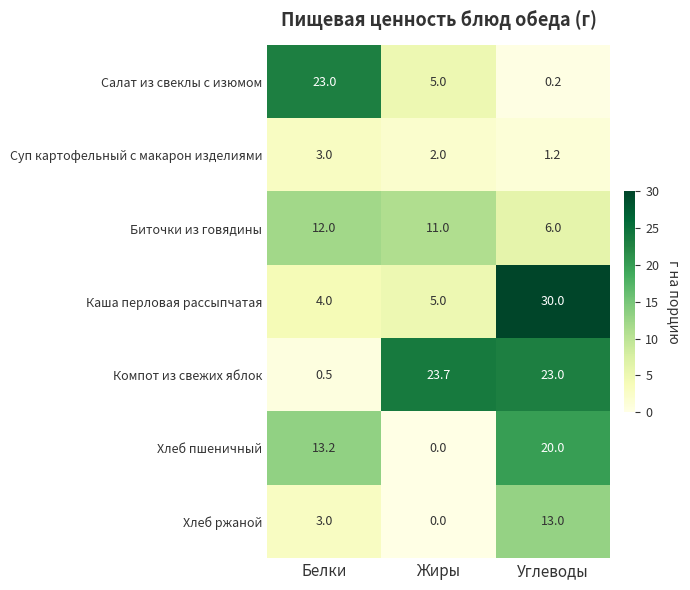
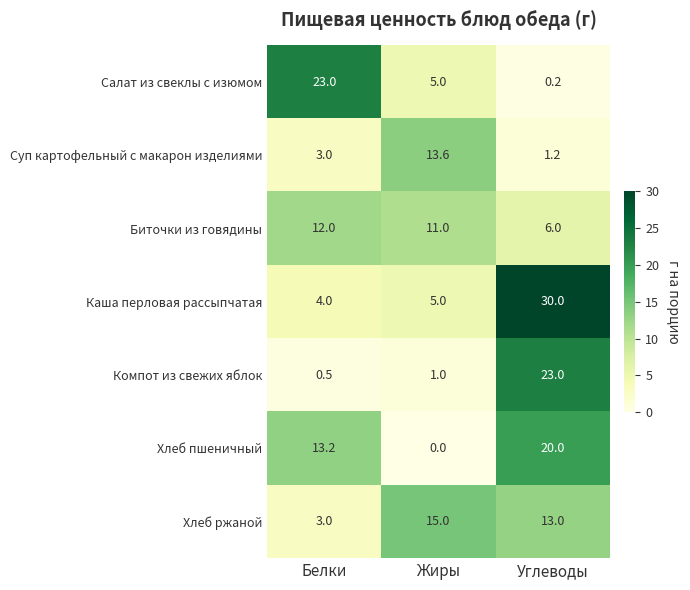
Суп картофельный с макарон изделиями, Жиры: 2.0 -> 13.6
Компот из свежих яблок, Жиры: 23.7 -> 1.0
Хлеб ржаной, Жиры: 0.0 -> 15.0
